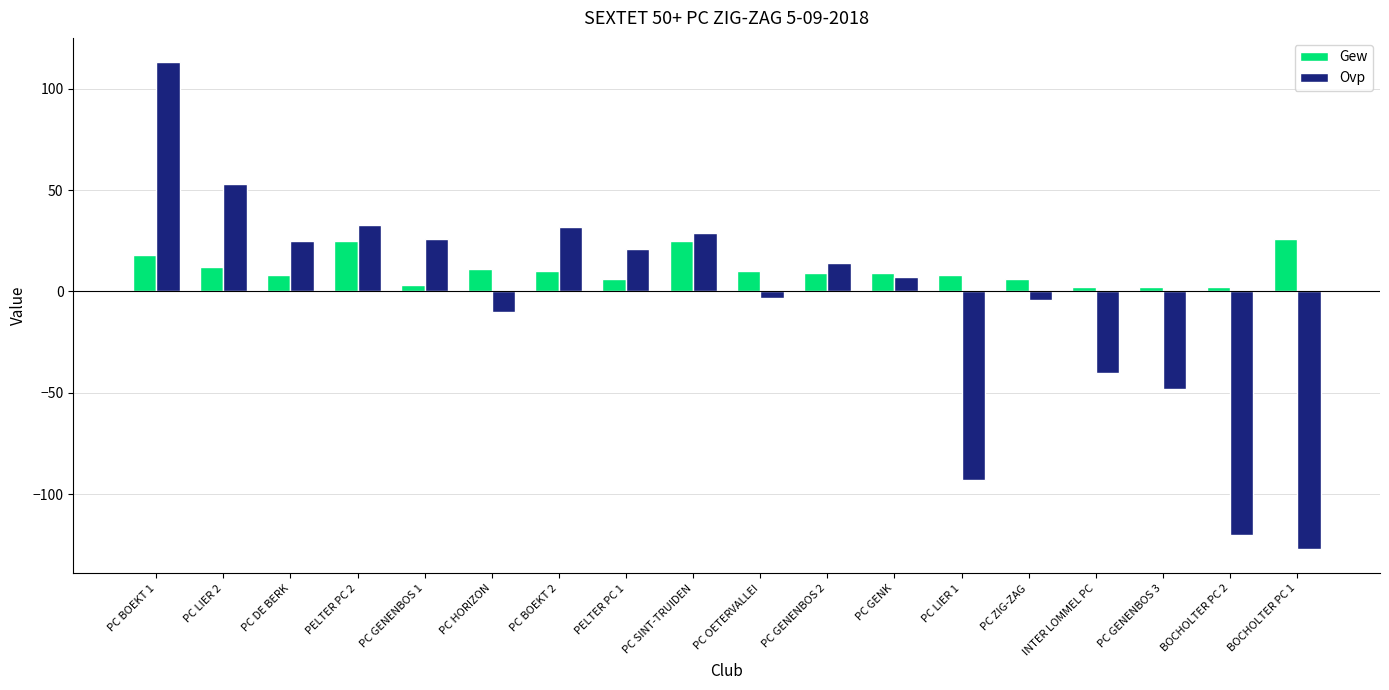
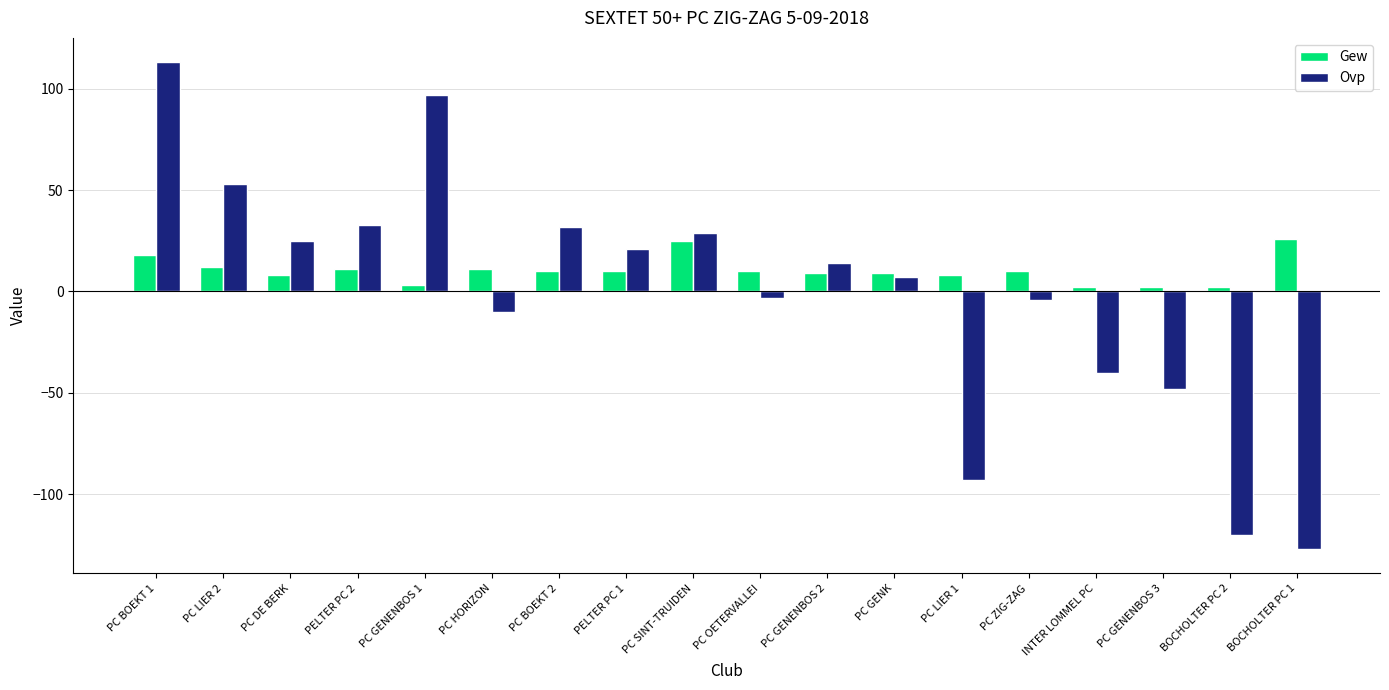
Gew, PELTER PC 2: 25 -> 11
Ovp, PC GENENBOS 1: 26 -> 97
Gew, PELTER PC 1: 6 -> 10
Gew, PC ZIG-ZAG: 6 -> 10
